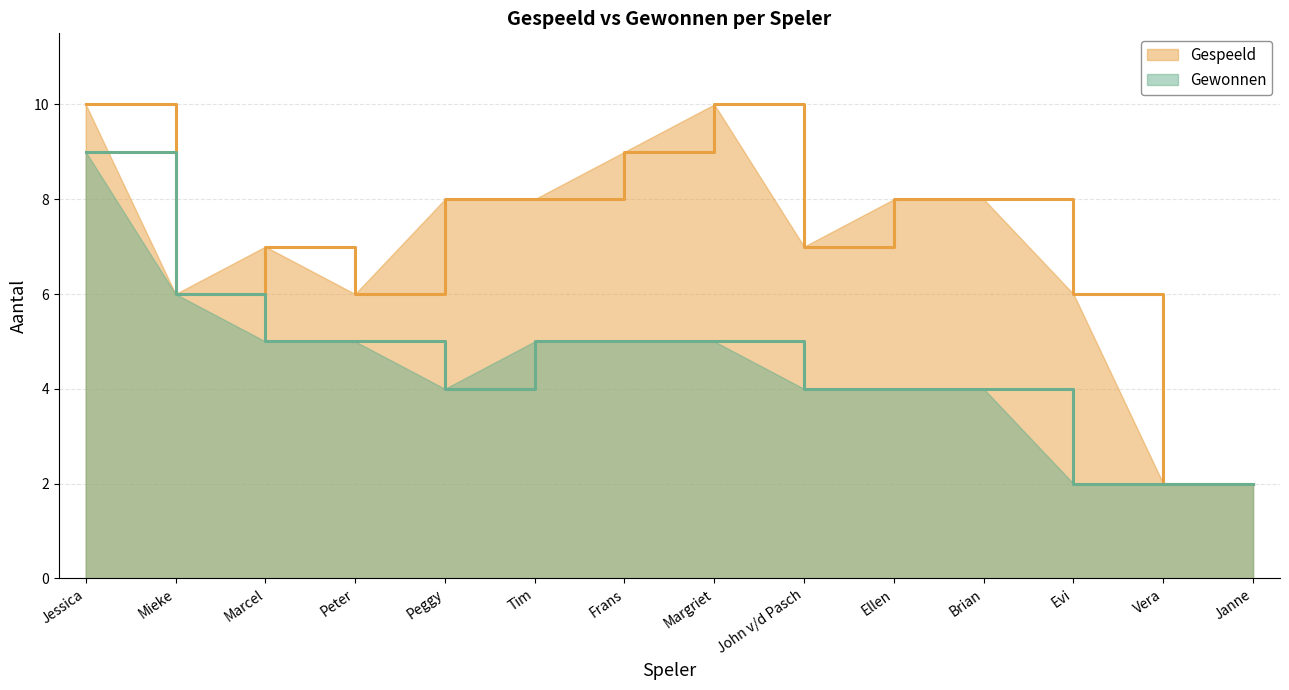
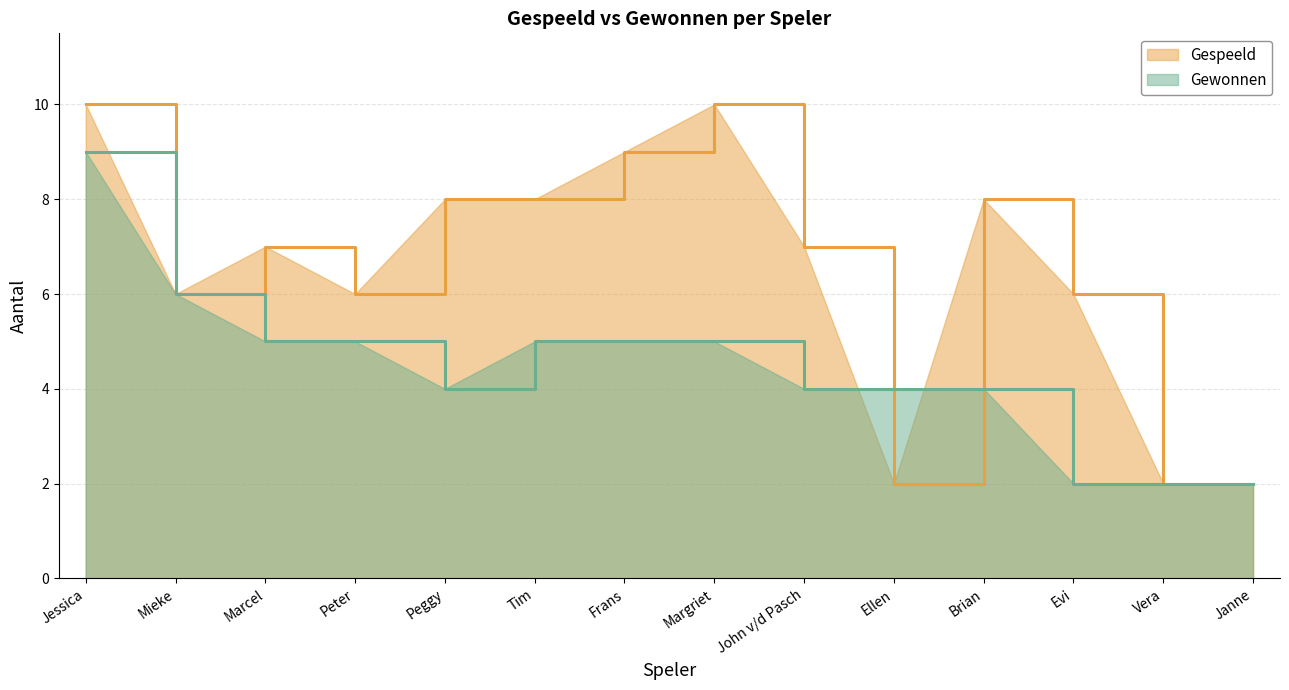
Gespeeld, Ellen: 8 -> 2
